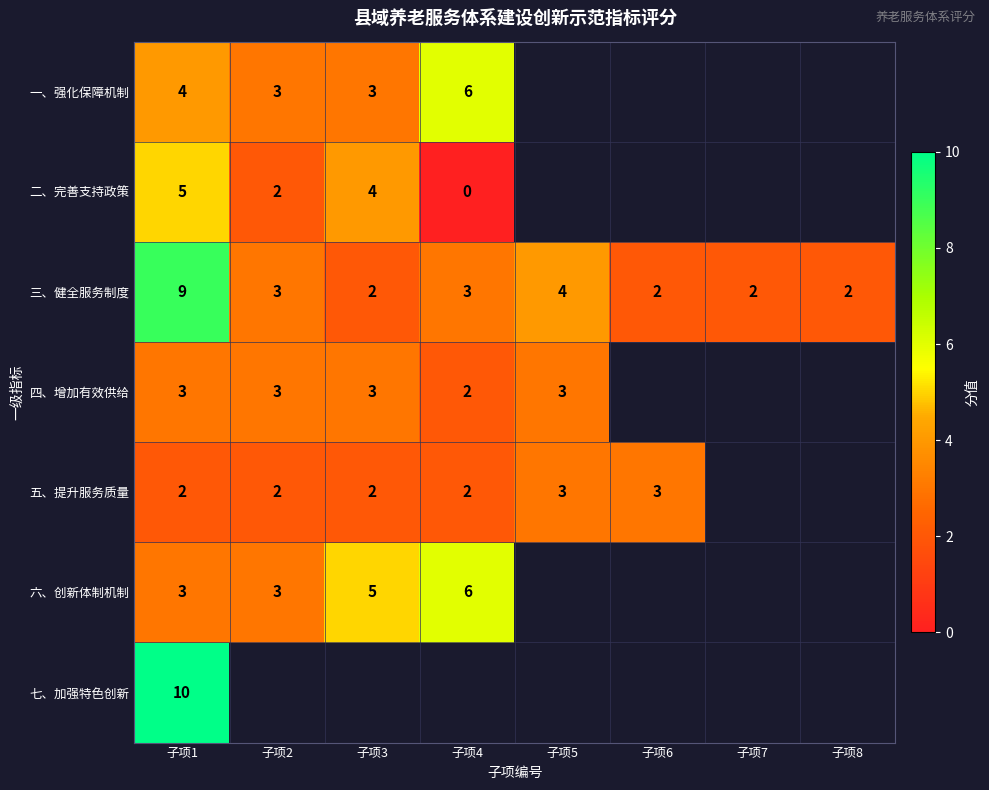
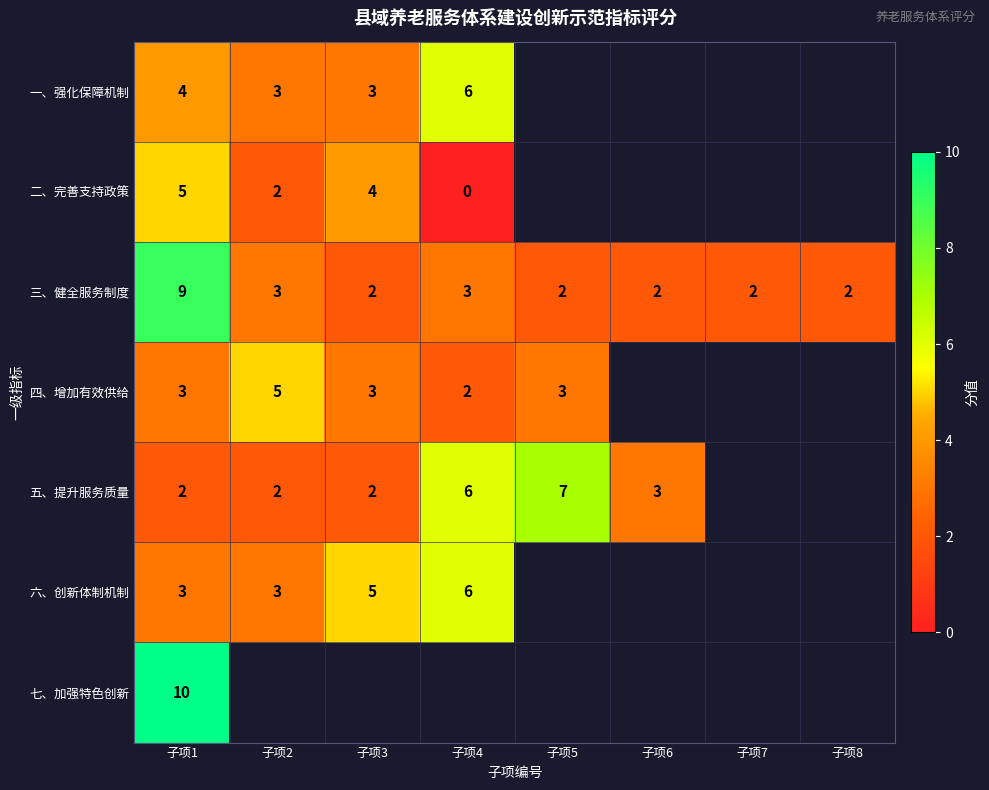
三、健全服务制度, 子项5: 4 -> 2
四、增加有效供给, 子项2: 3 -> 5
五、提升服务质量, 子项4: 2 -> 6
五、提升服务质量, 子项5: 3 -> 7
